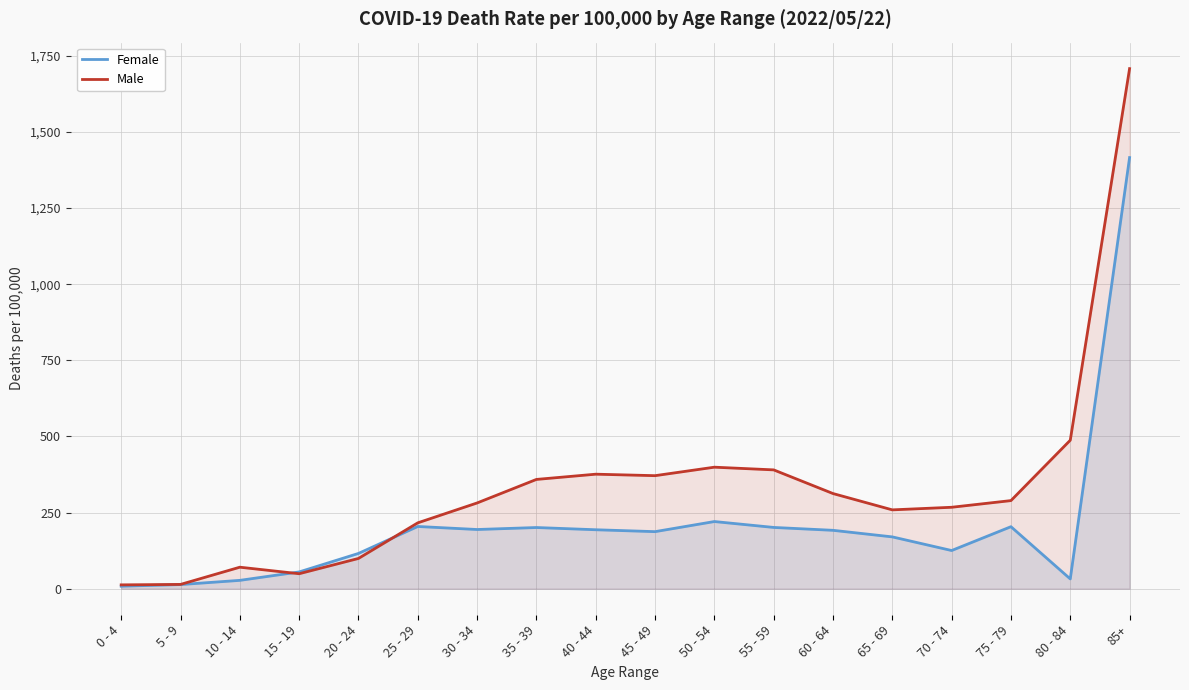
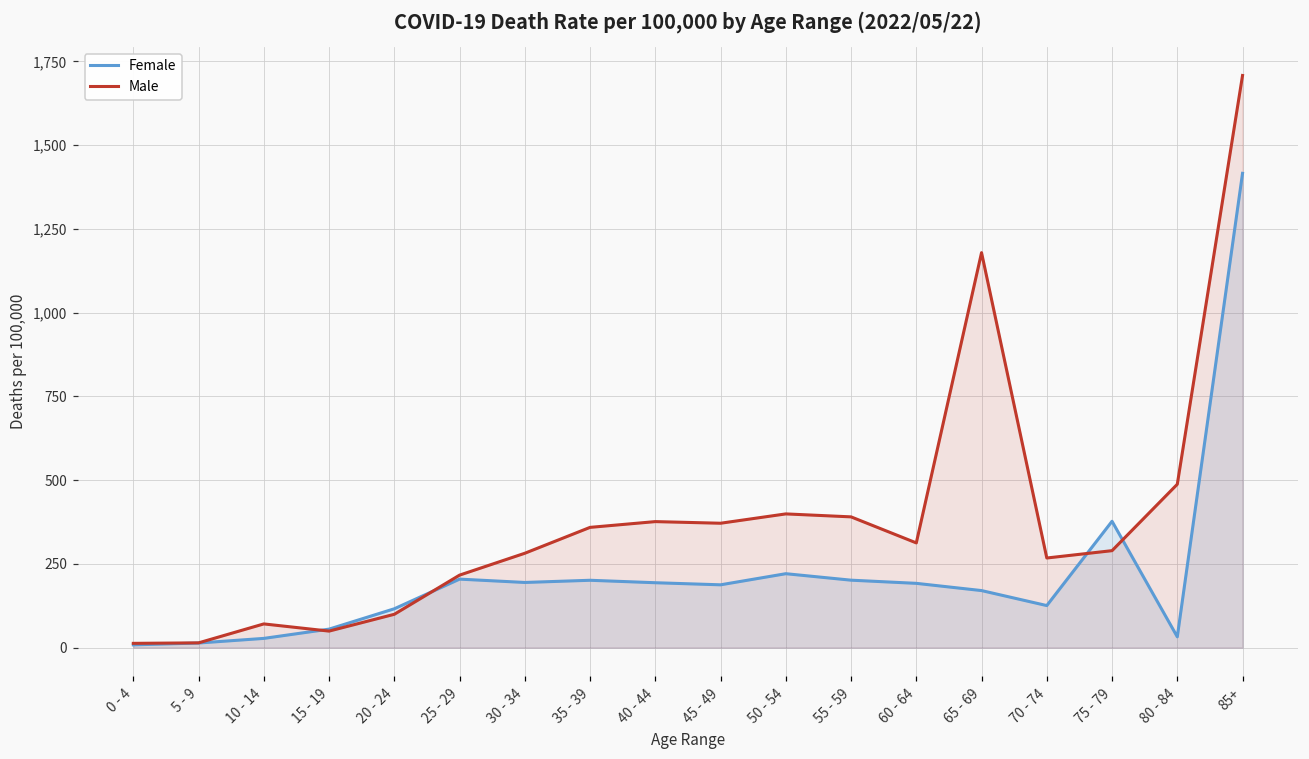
Male, 65 - 69: 260 -> 1,180
Female, 75 - 79: 200 -> 380
